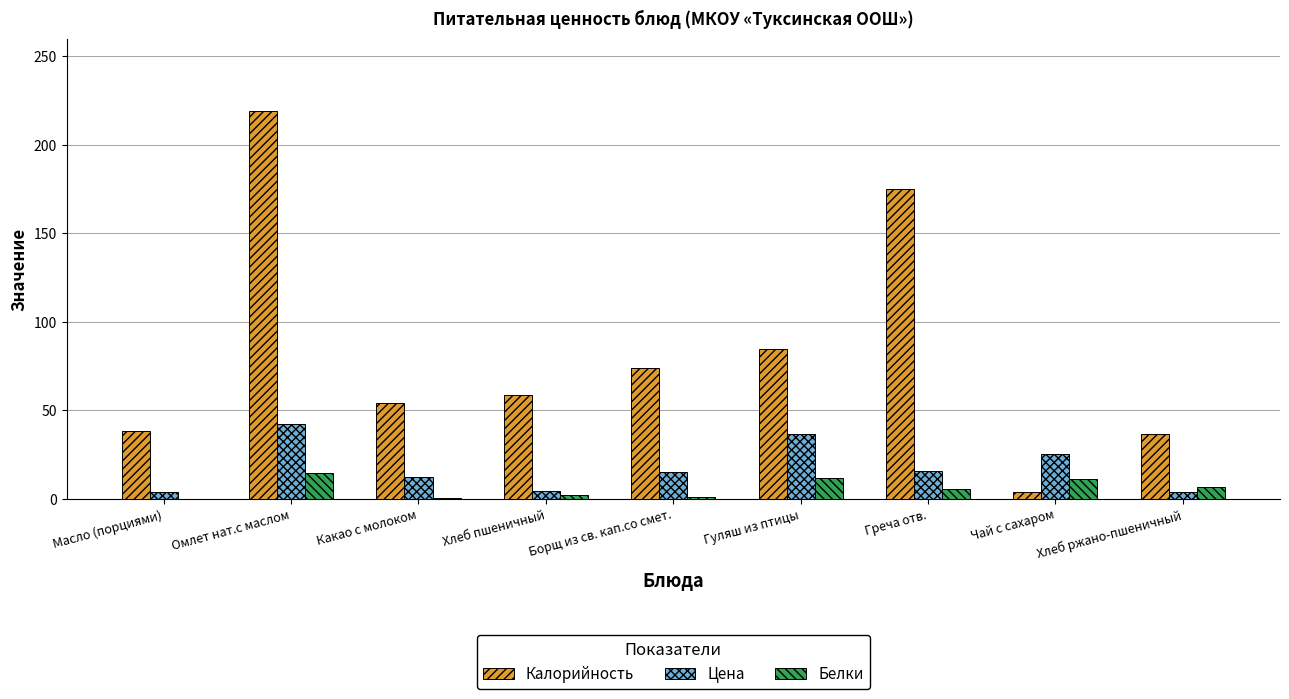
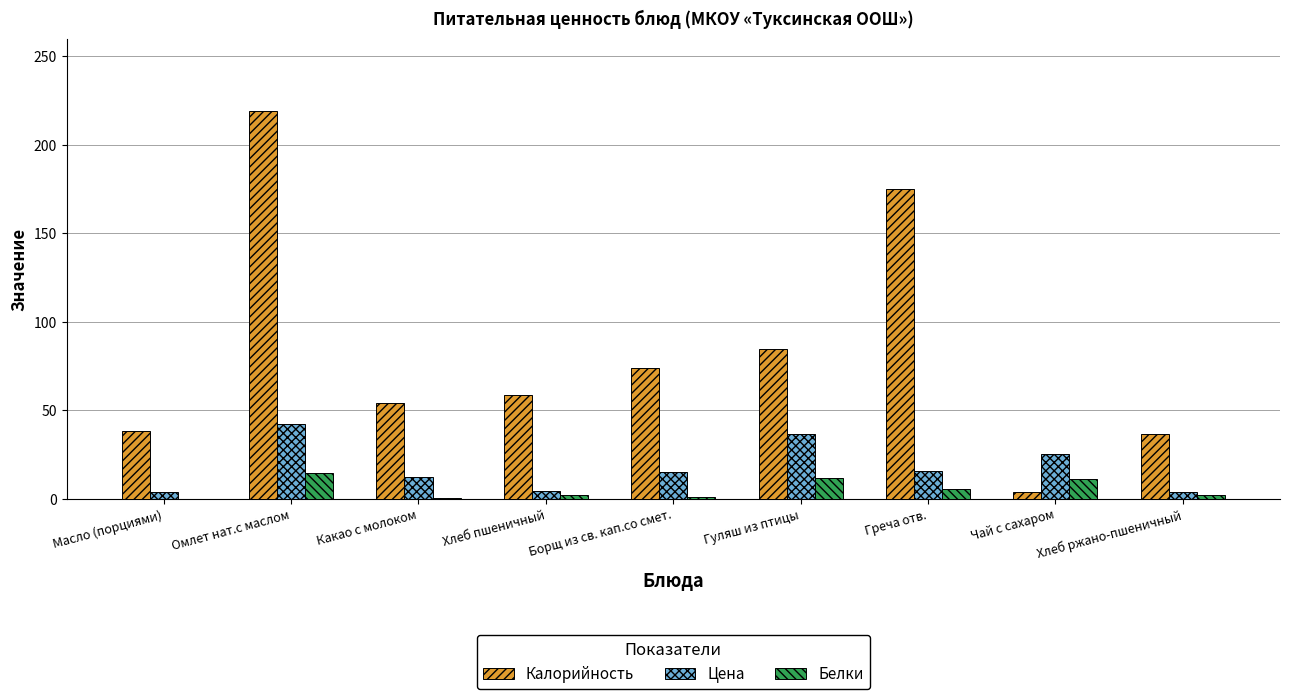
Белки, Хлеб ржано-пшеничный: 7 -> 2
